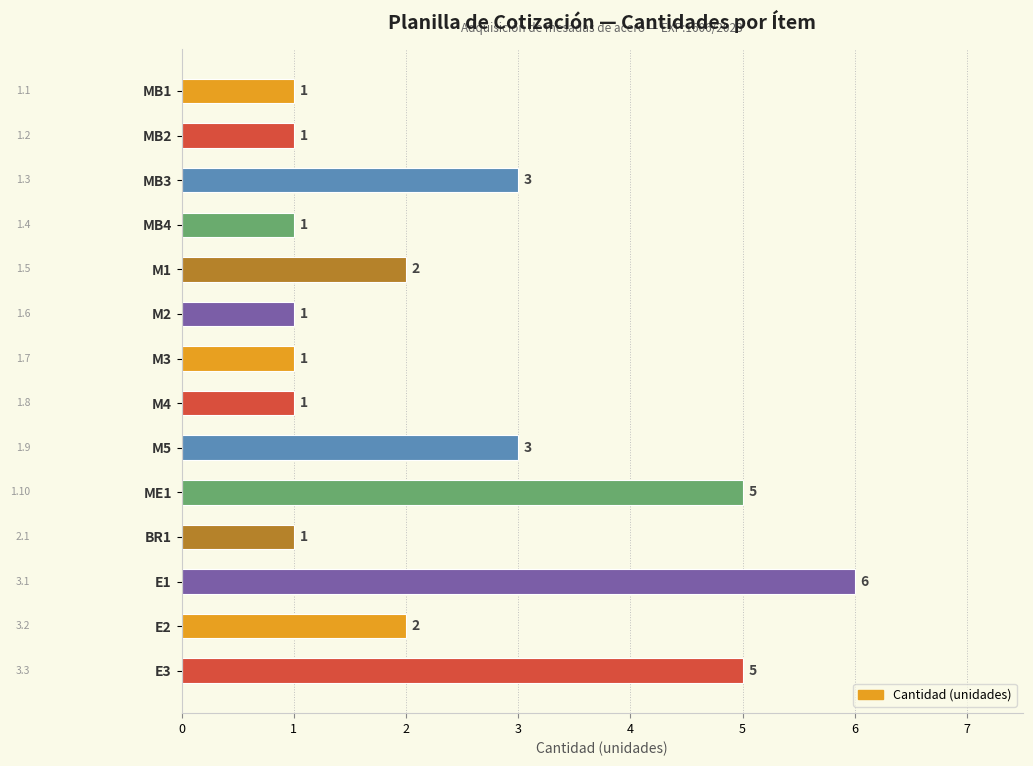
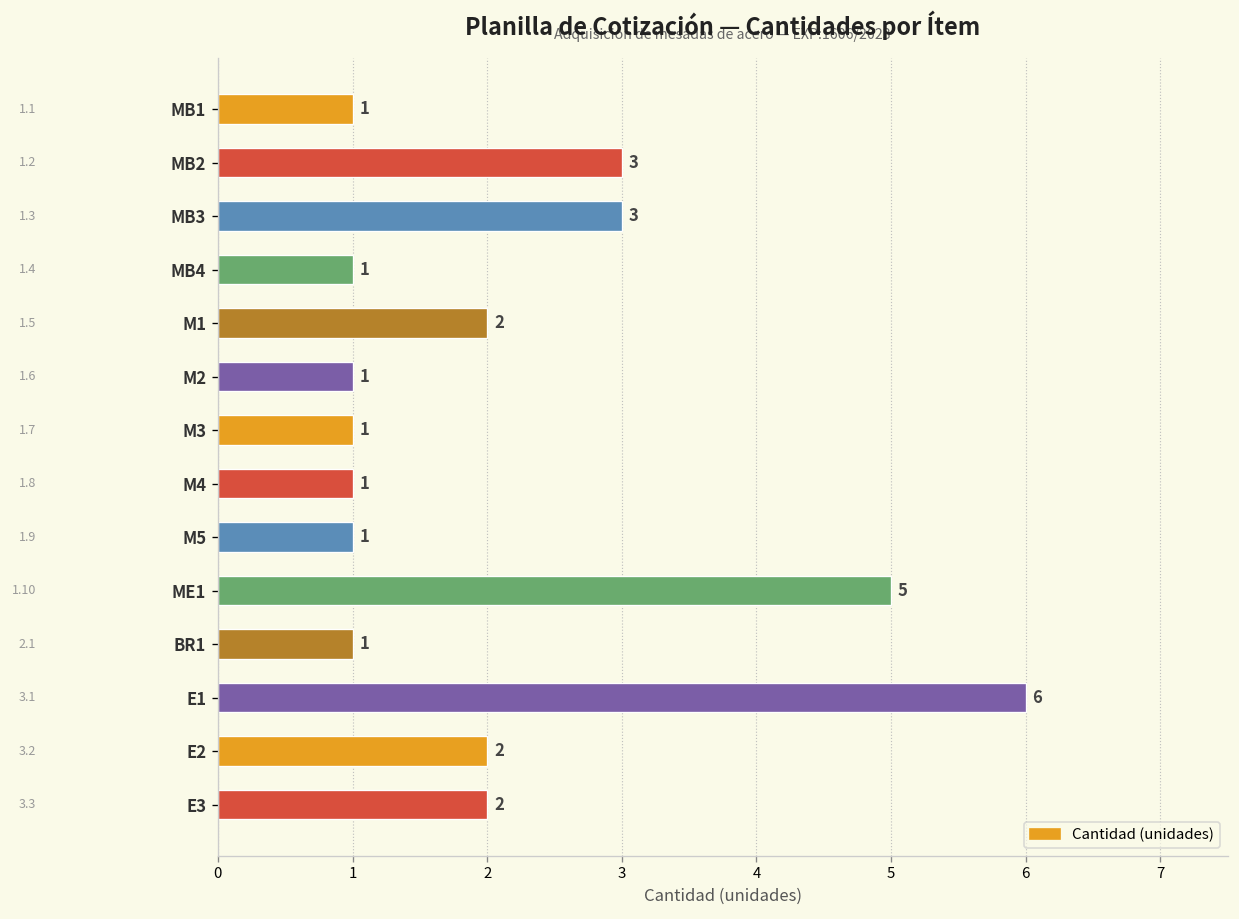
MB2: 1 -> 3
M5: 3 -> 1
E3: 5 -> 2
